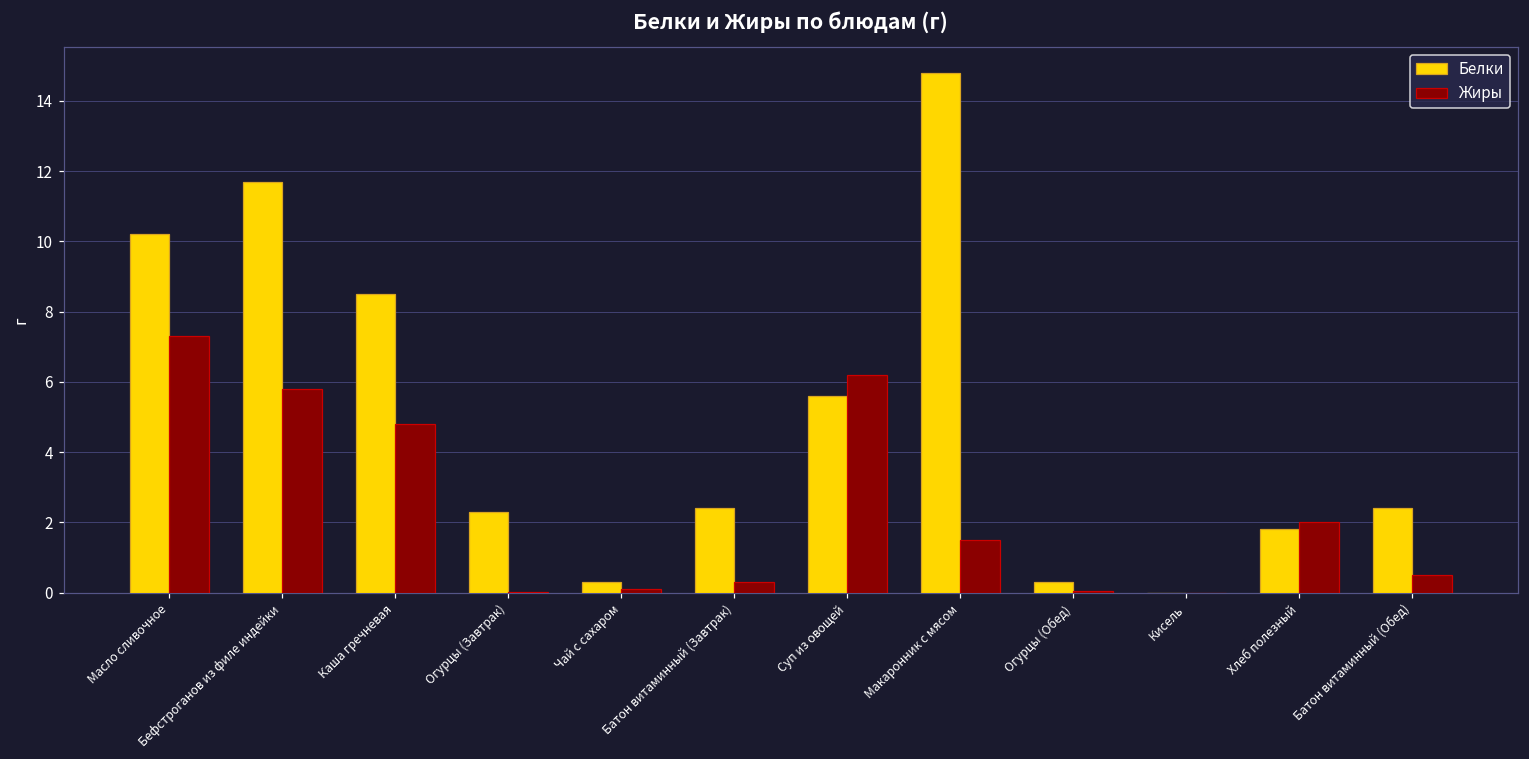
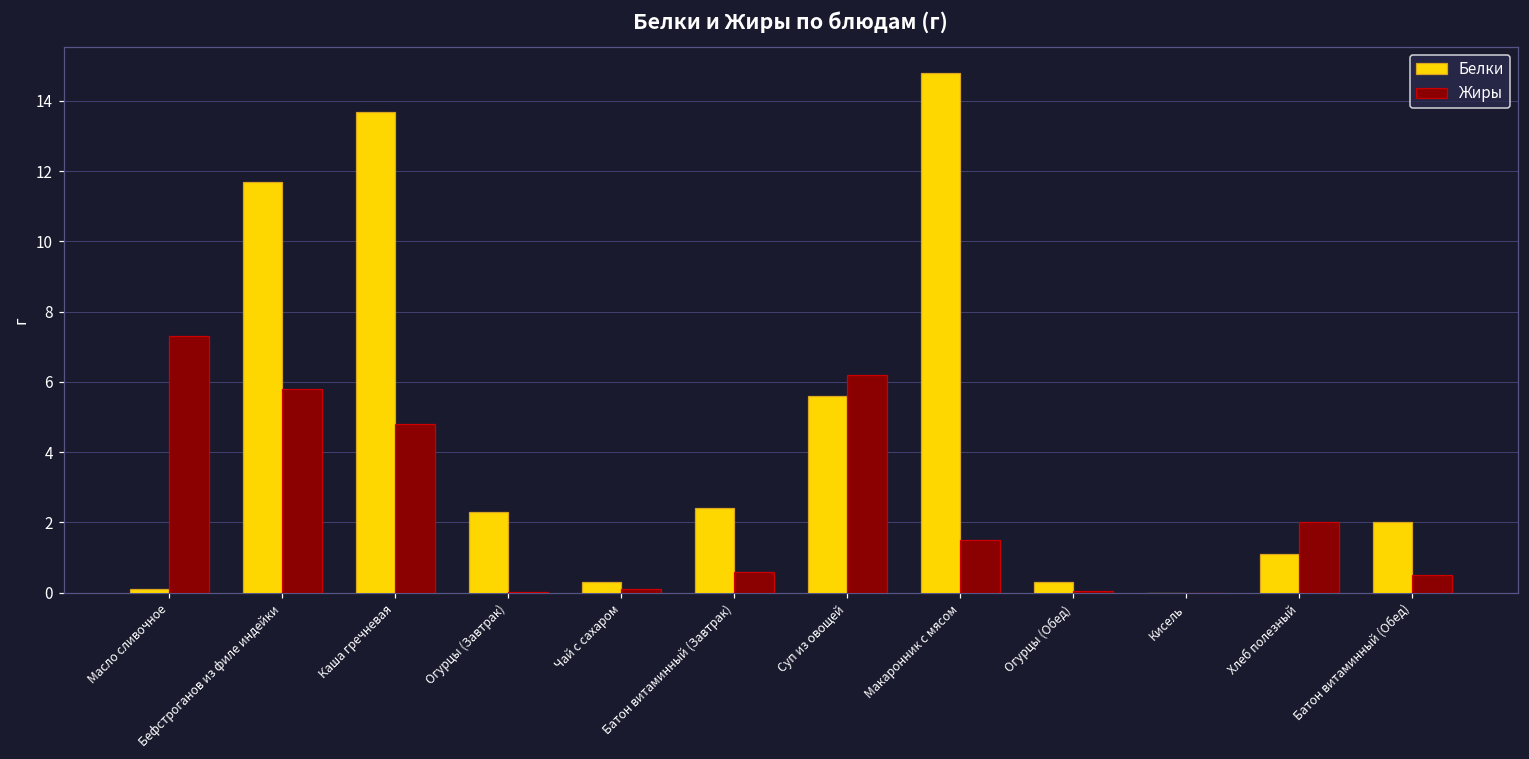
Белки, Масло сливочное: 10.2 -> 0.1
Белки, Каша гречневая: 8.5 -> 13.7
Жиры, Батон витаминный (Завтрак): 0.3 -> 0.6
Белки, Хлеб полезный: 1.8 -> 1.1
Белки, Батон витаминный (Обед): 2.4 -> 2.0
